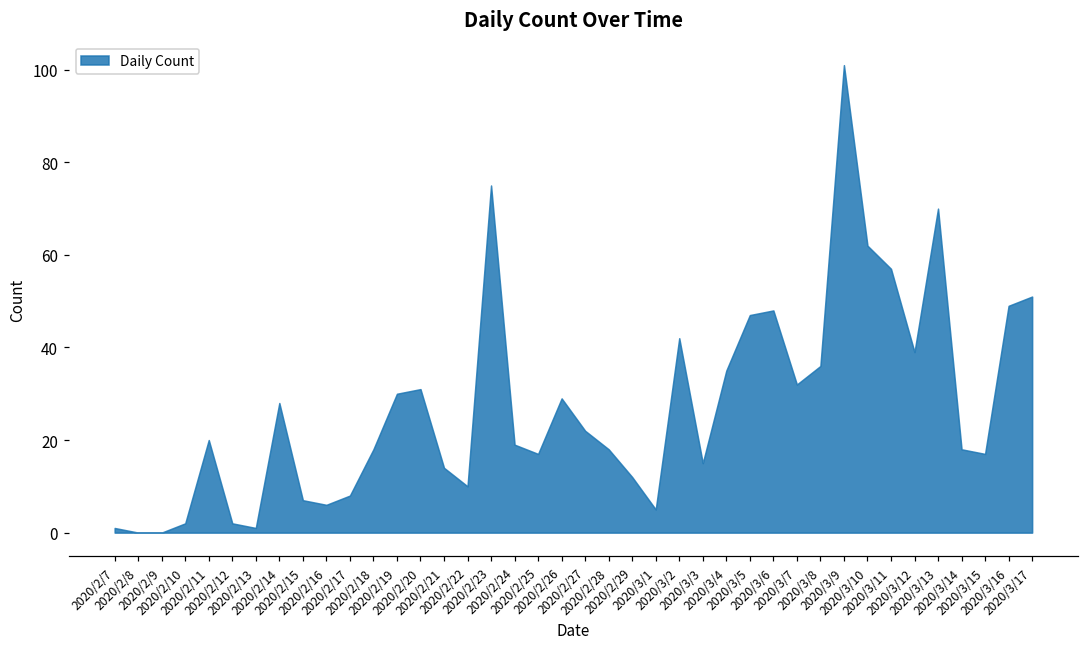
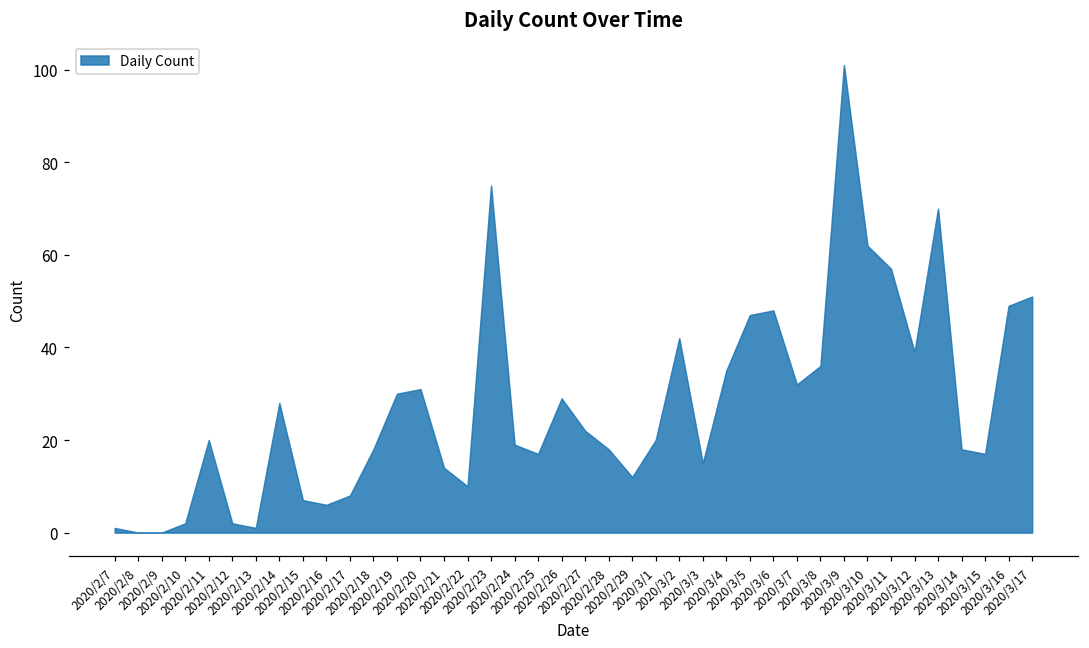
2020/3/1: 5 -> 20
